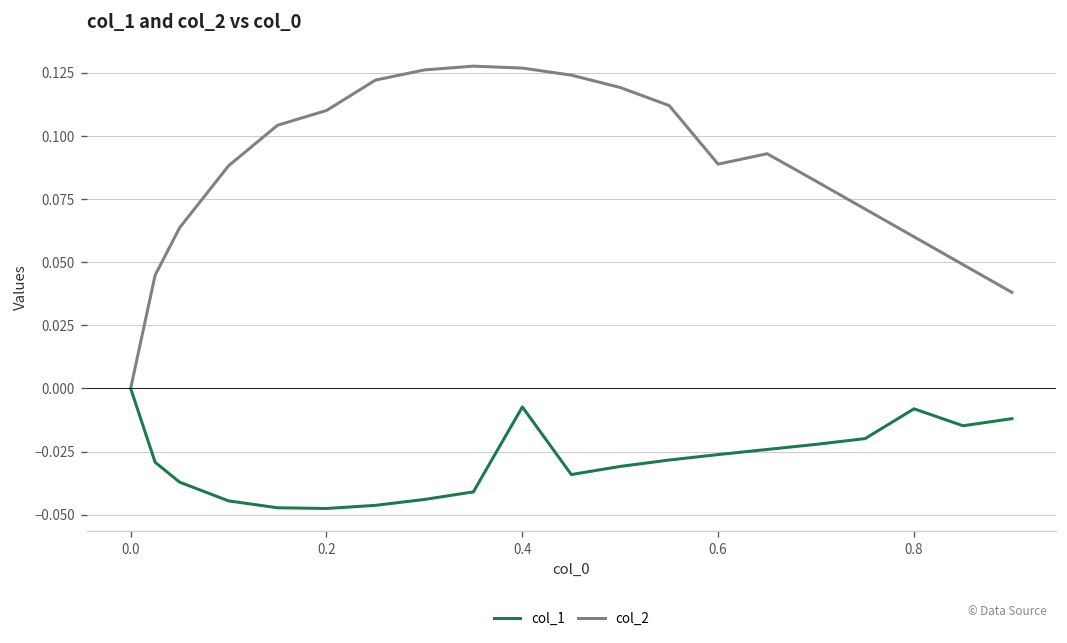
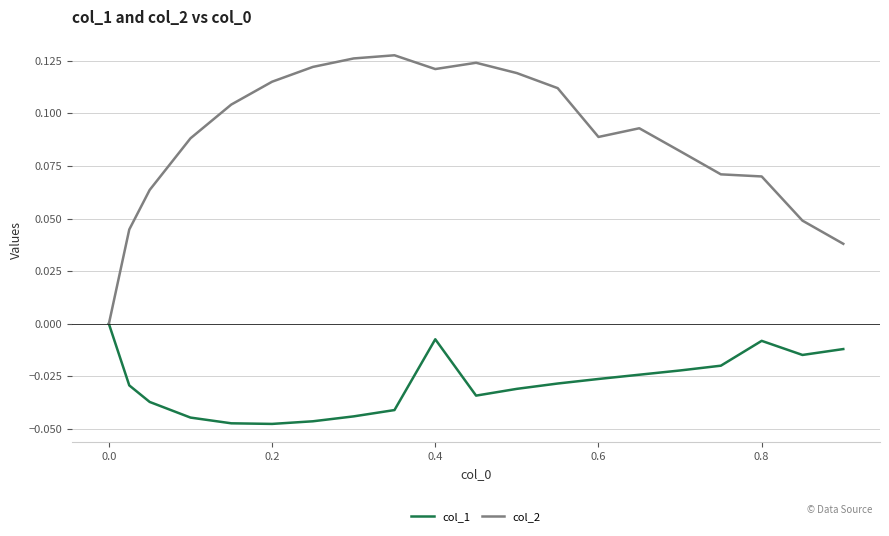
col_2, 0.2: 0.110 -> 0.115
col_2, 0.4: 0.127 -> 0.121
col_2, 0.8: 0.06 -> 0.07
